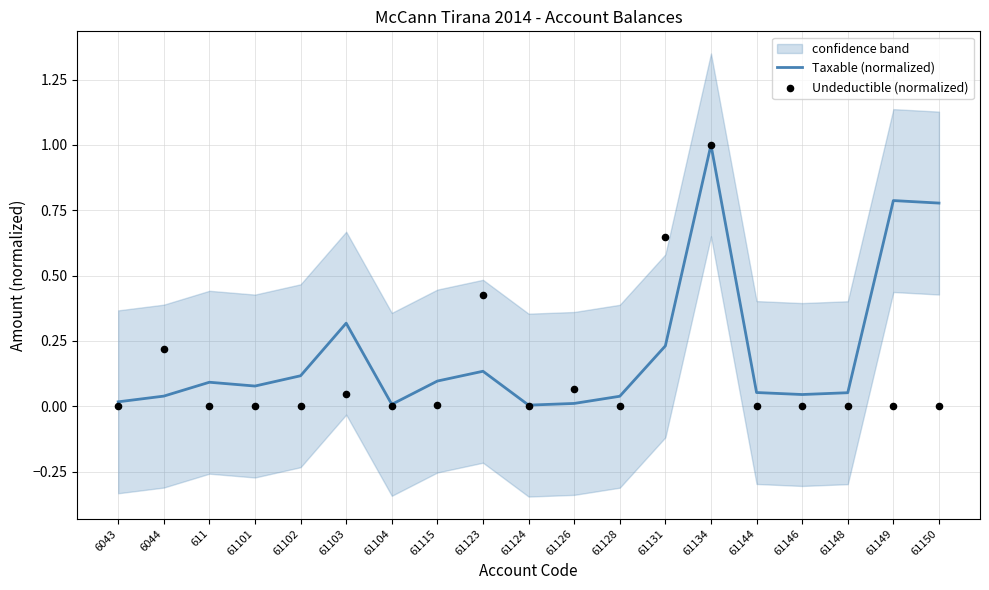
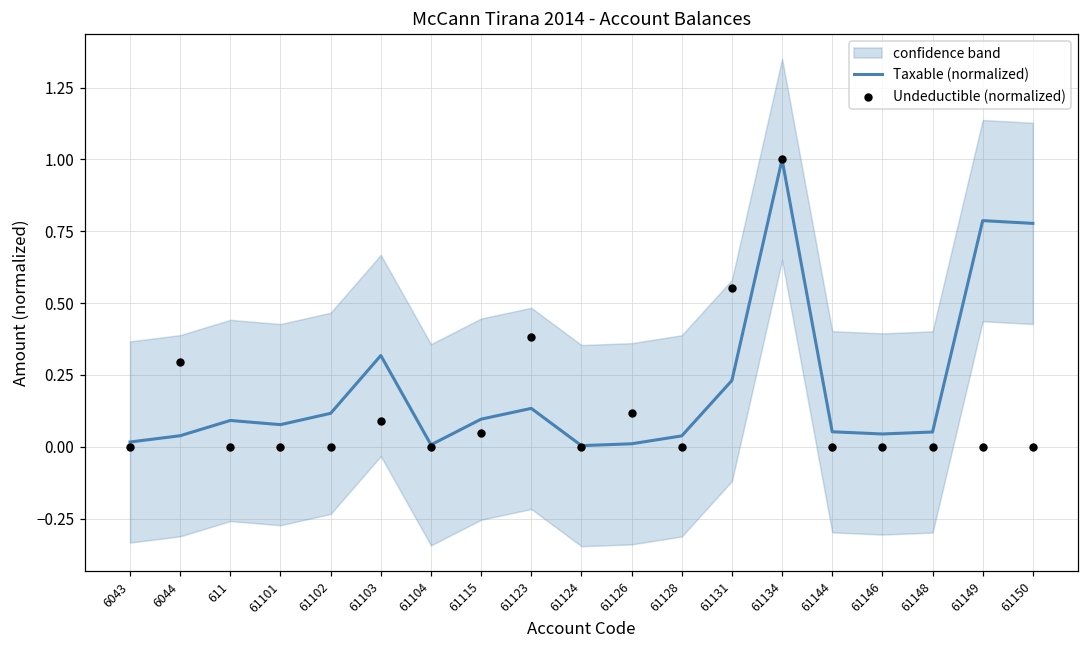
Undeductible (normalized), 6044: 0.22 -> 0.30
Undeductible (normalized), 61103: 0.05 -> 0.09
Undeductible (normalized), 61115: 0.01 -> 0.05
Undeductible (normalized), 61123: 0.43 -> 0.38
Undeductible (normalized), 61126: 0.06 -> 0.12
Undeductible (normalized), 61131: 0.65 -> 0.55
